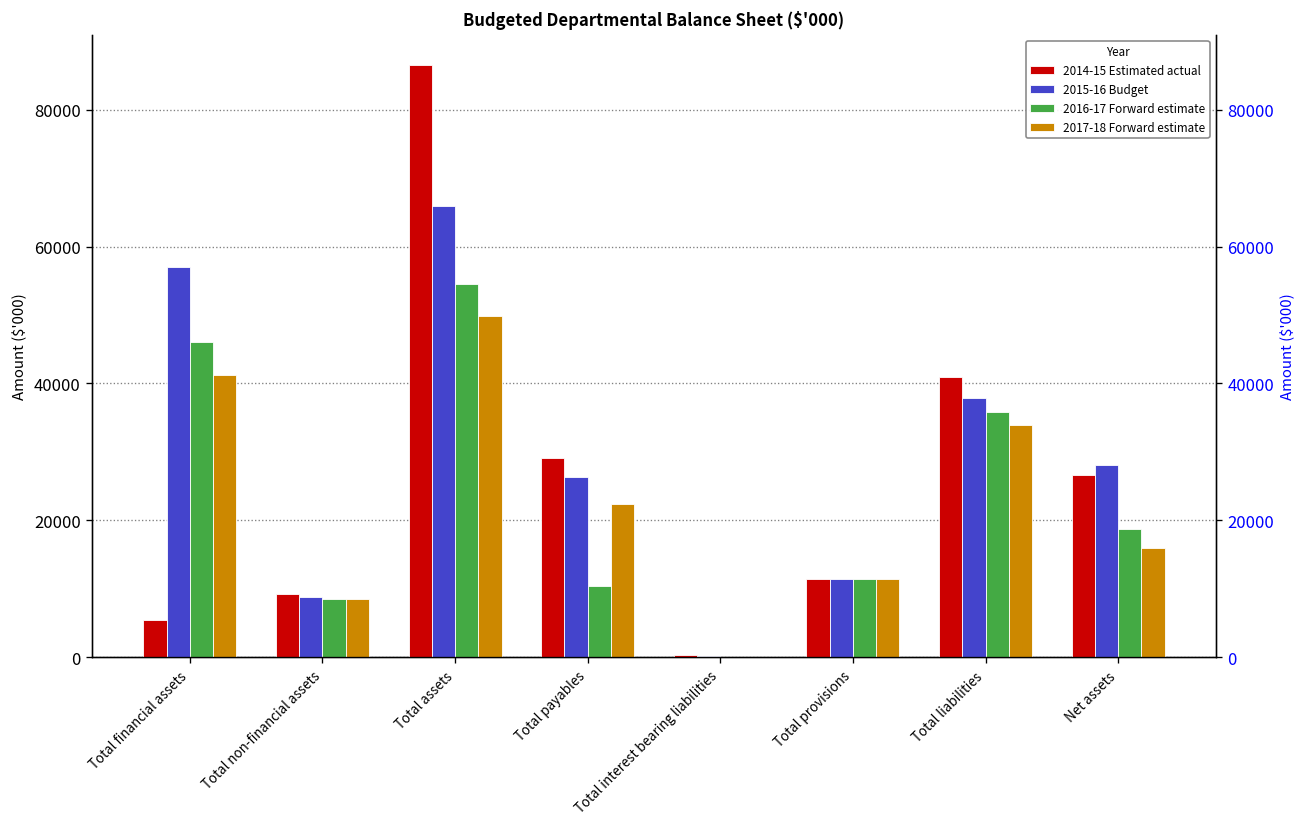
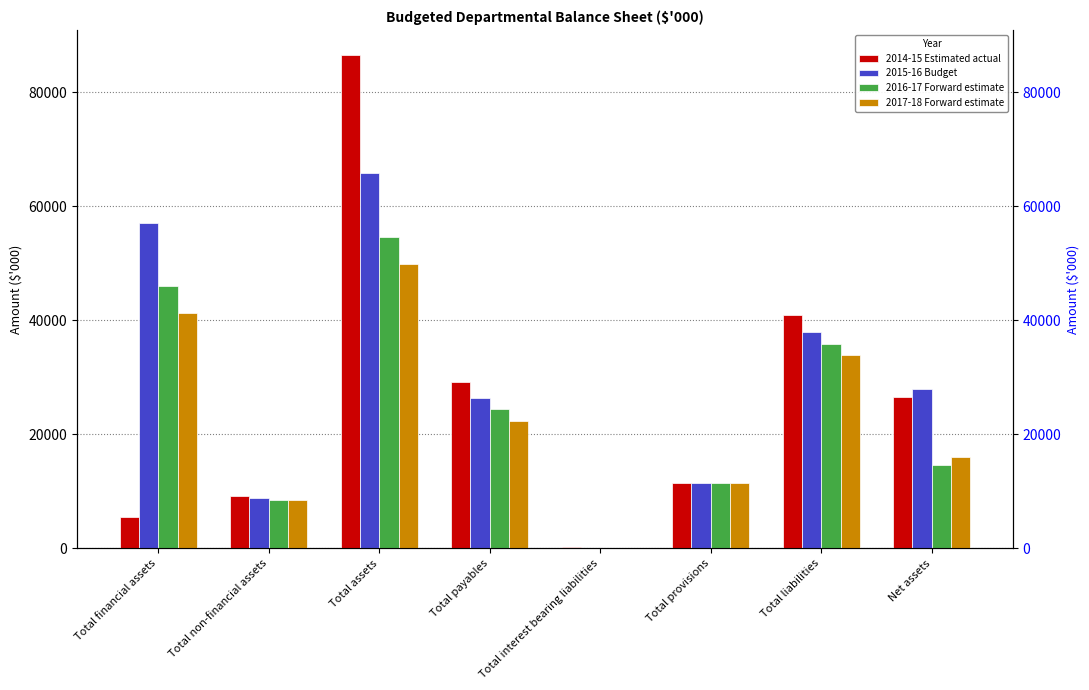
2016-17 Forward estimate, Total payables: 10000 -> 24000
2016-17 Forward estimate, Net assets: 19000 -> 15000
